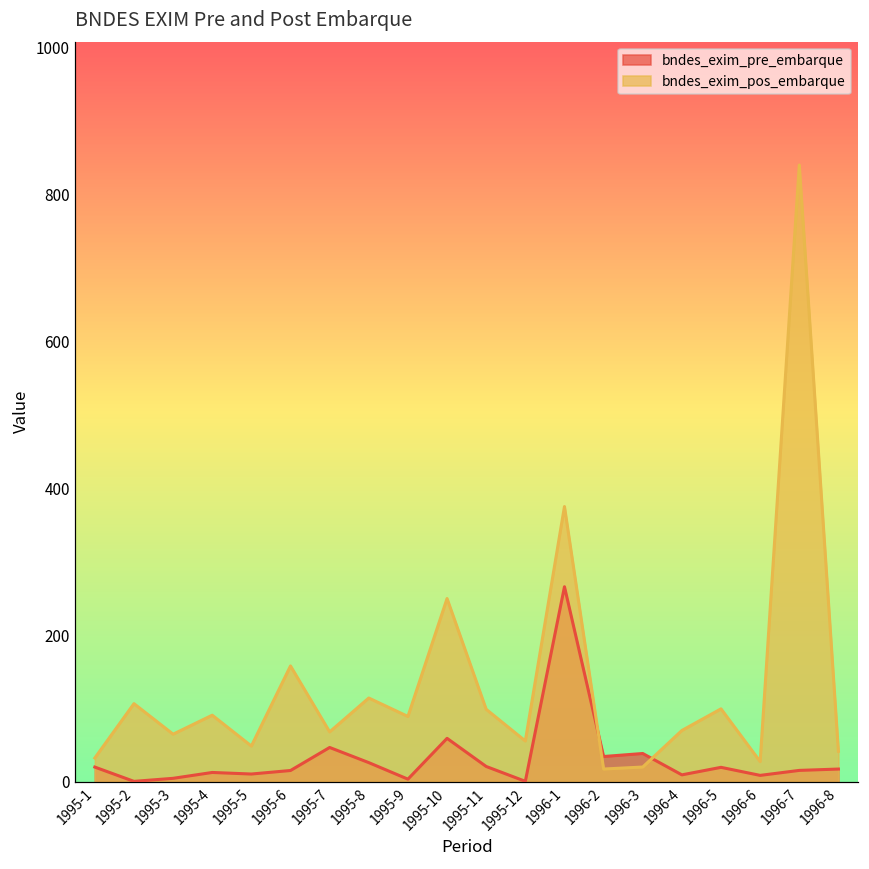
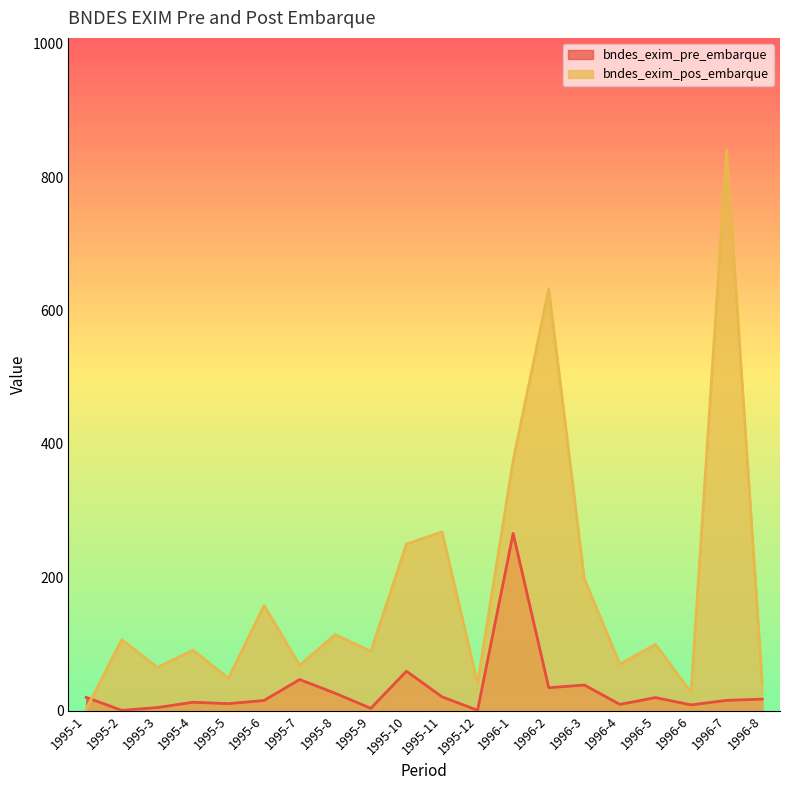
bndes_exim_pos_embarque, 1995-1: 30 -> 0
bndes_exim_pos_embarque, 1995-11: 100 -> 270
bndes_exim_pos_embarque, 1995-12: 60 -> 40
bndes_exim_pos_embarque, 1996-2: 20 -> 630
bndes_exim_pos_embarque, 1996-3: 20 -> 200
